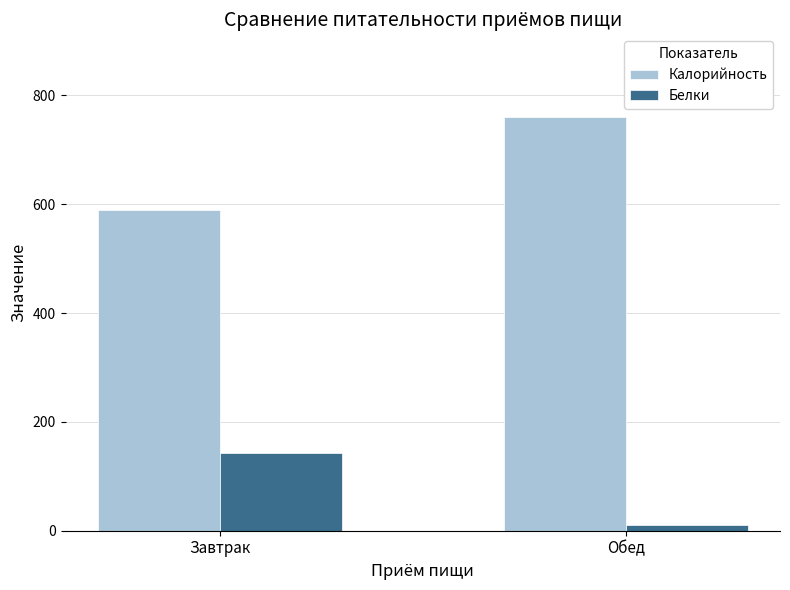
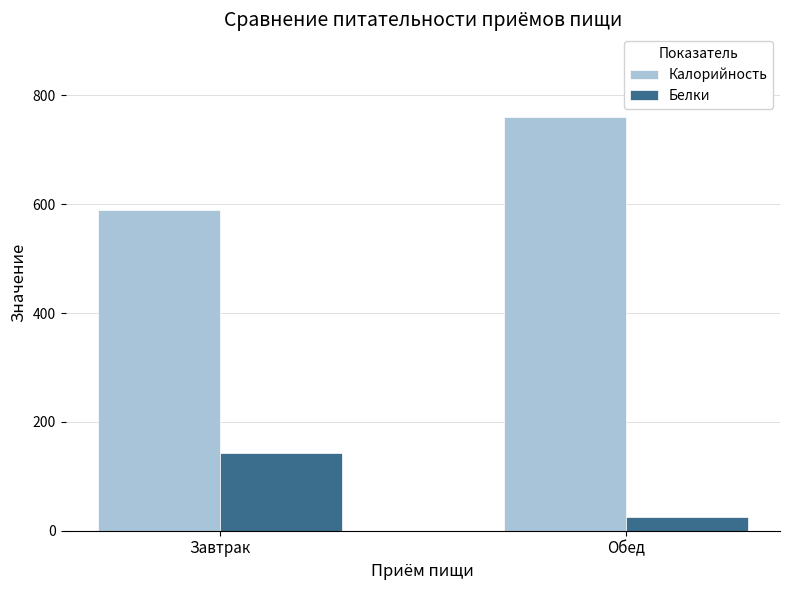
Белки, Обед: 10 -> 30
